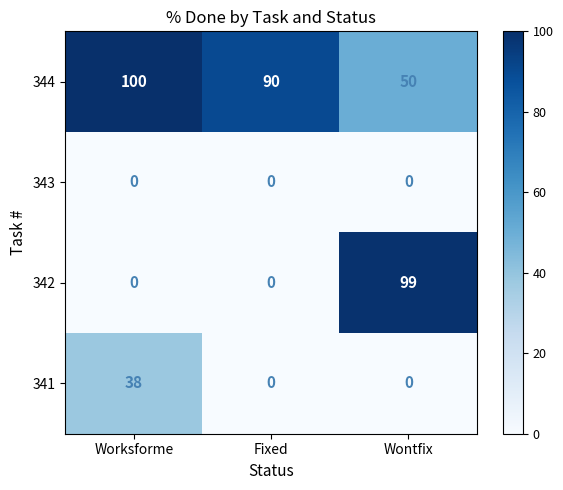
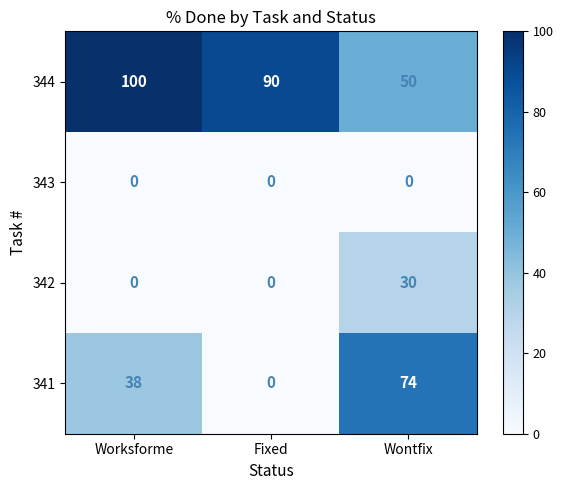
342, Wontfix: 99 -> 30
341, Wontfix: 0 -> 74
